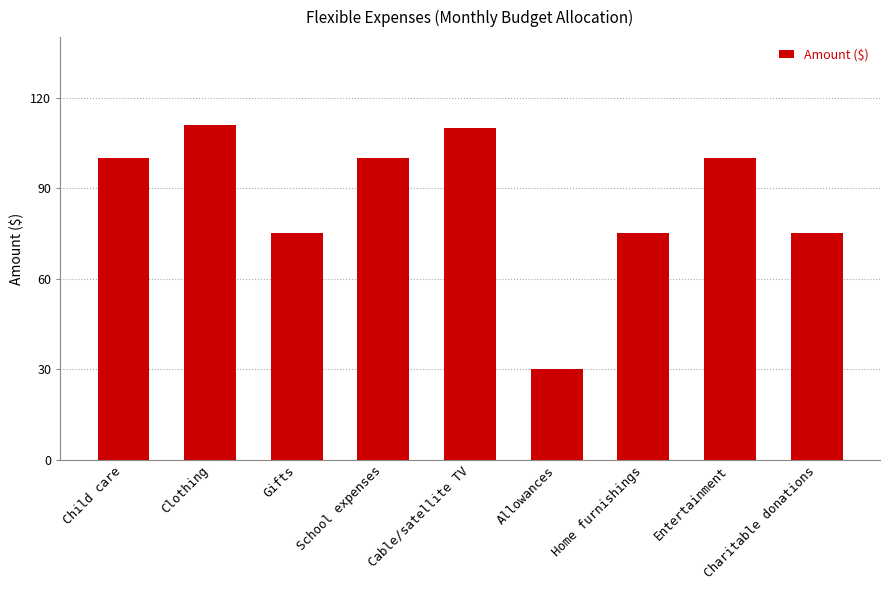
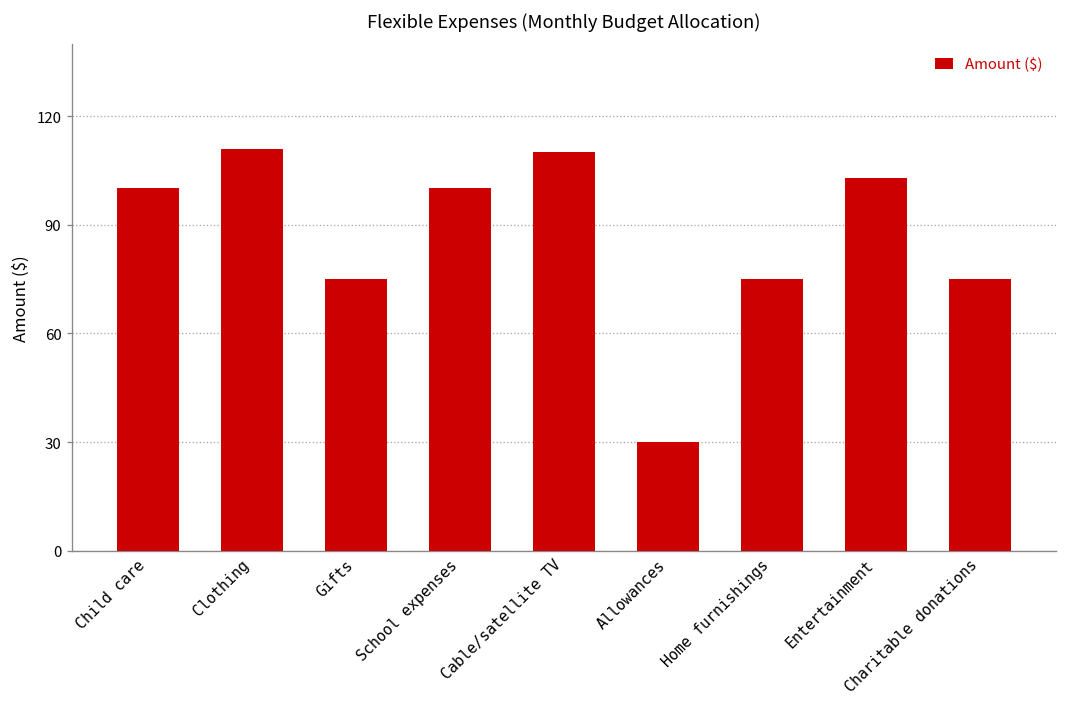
Entertainment: 100 -> 103
